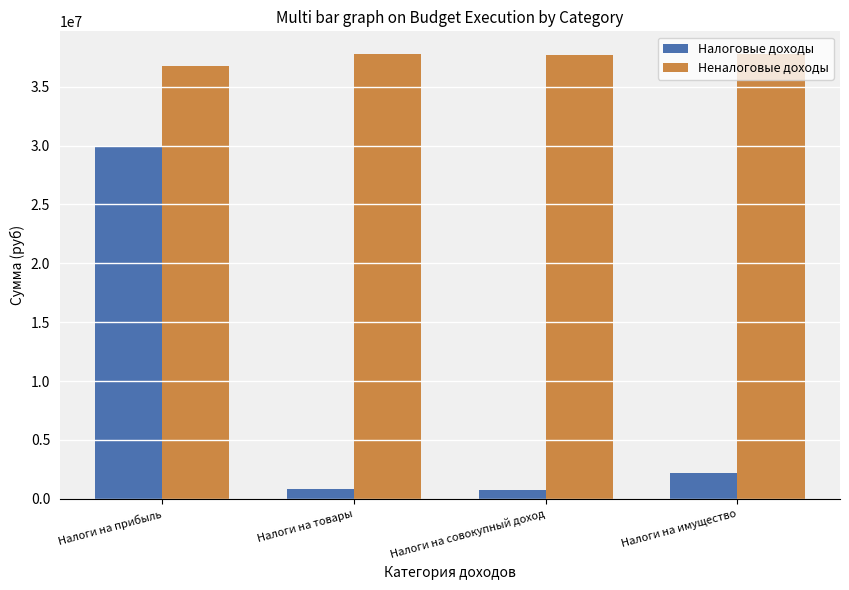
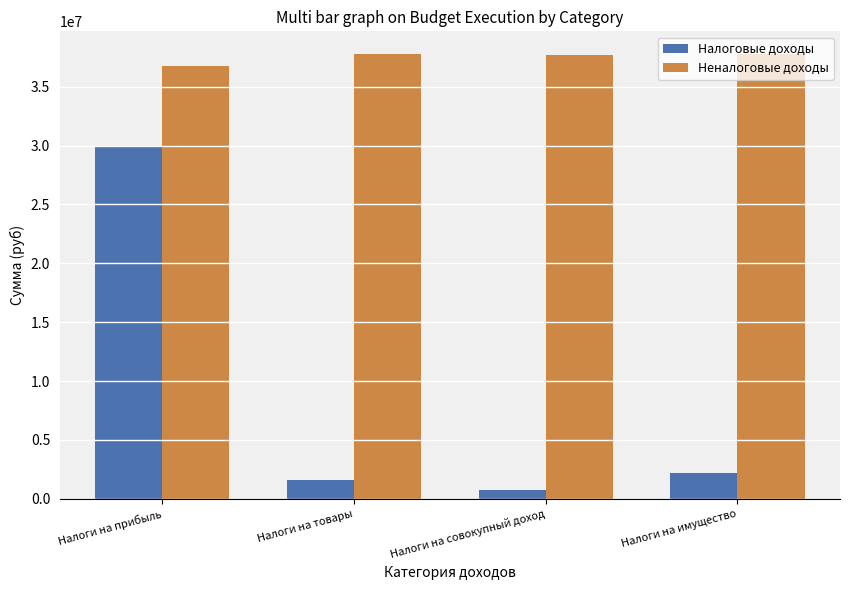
Налоговые доходы, Налоги на товары: 900000 -> 1600000
